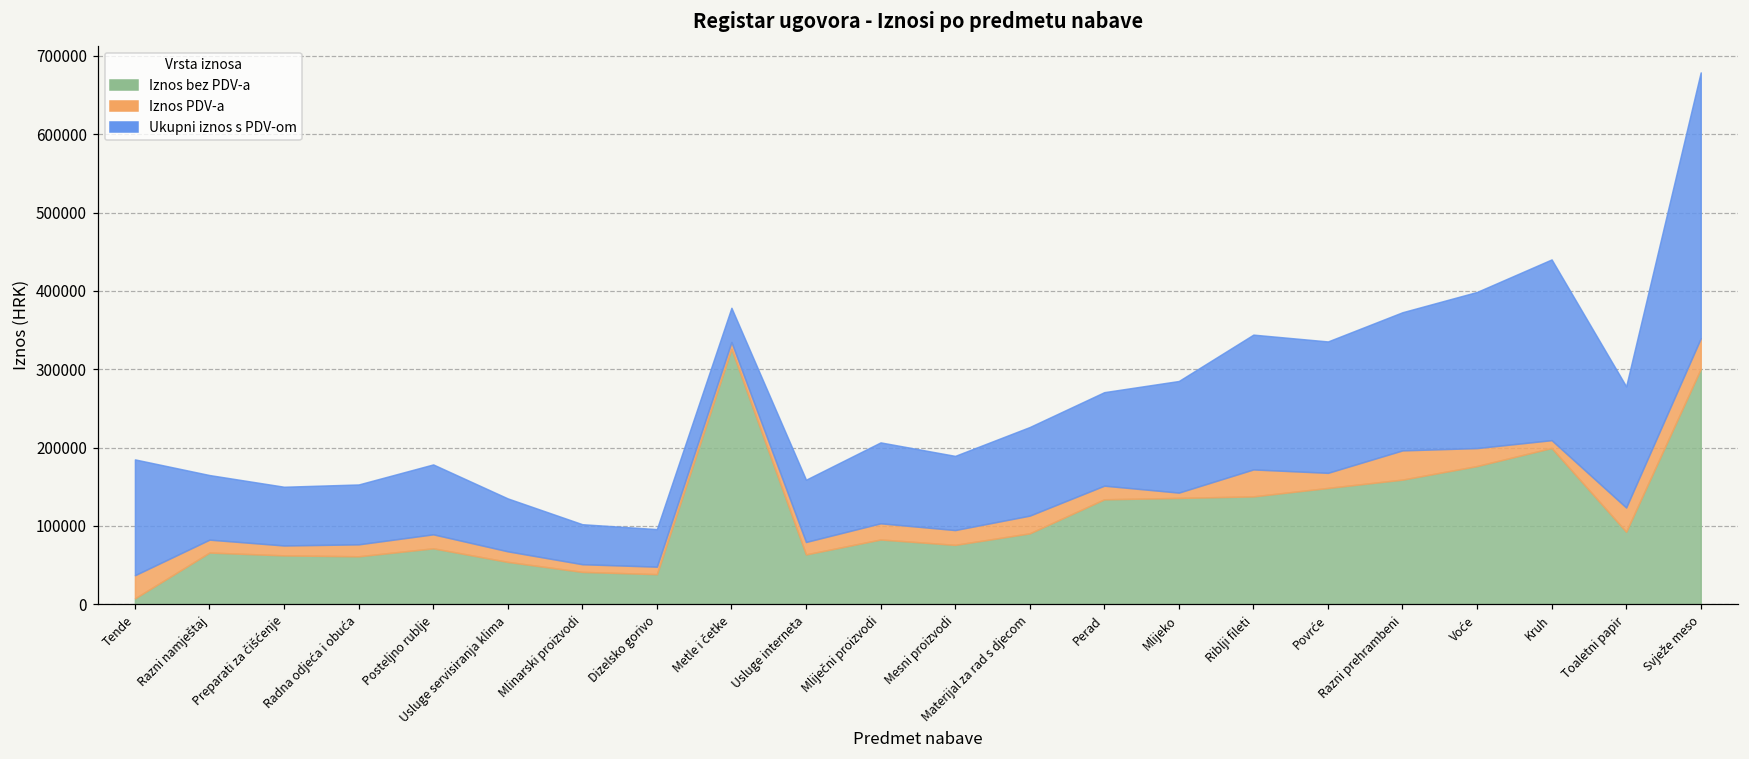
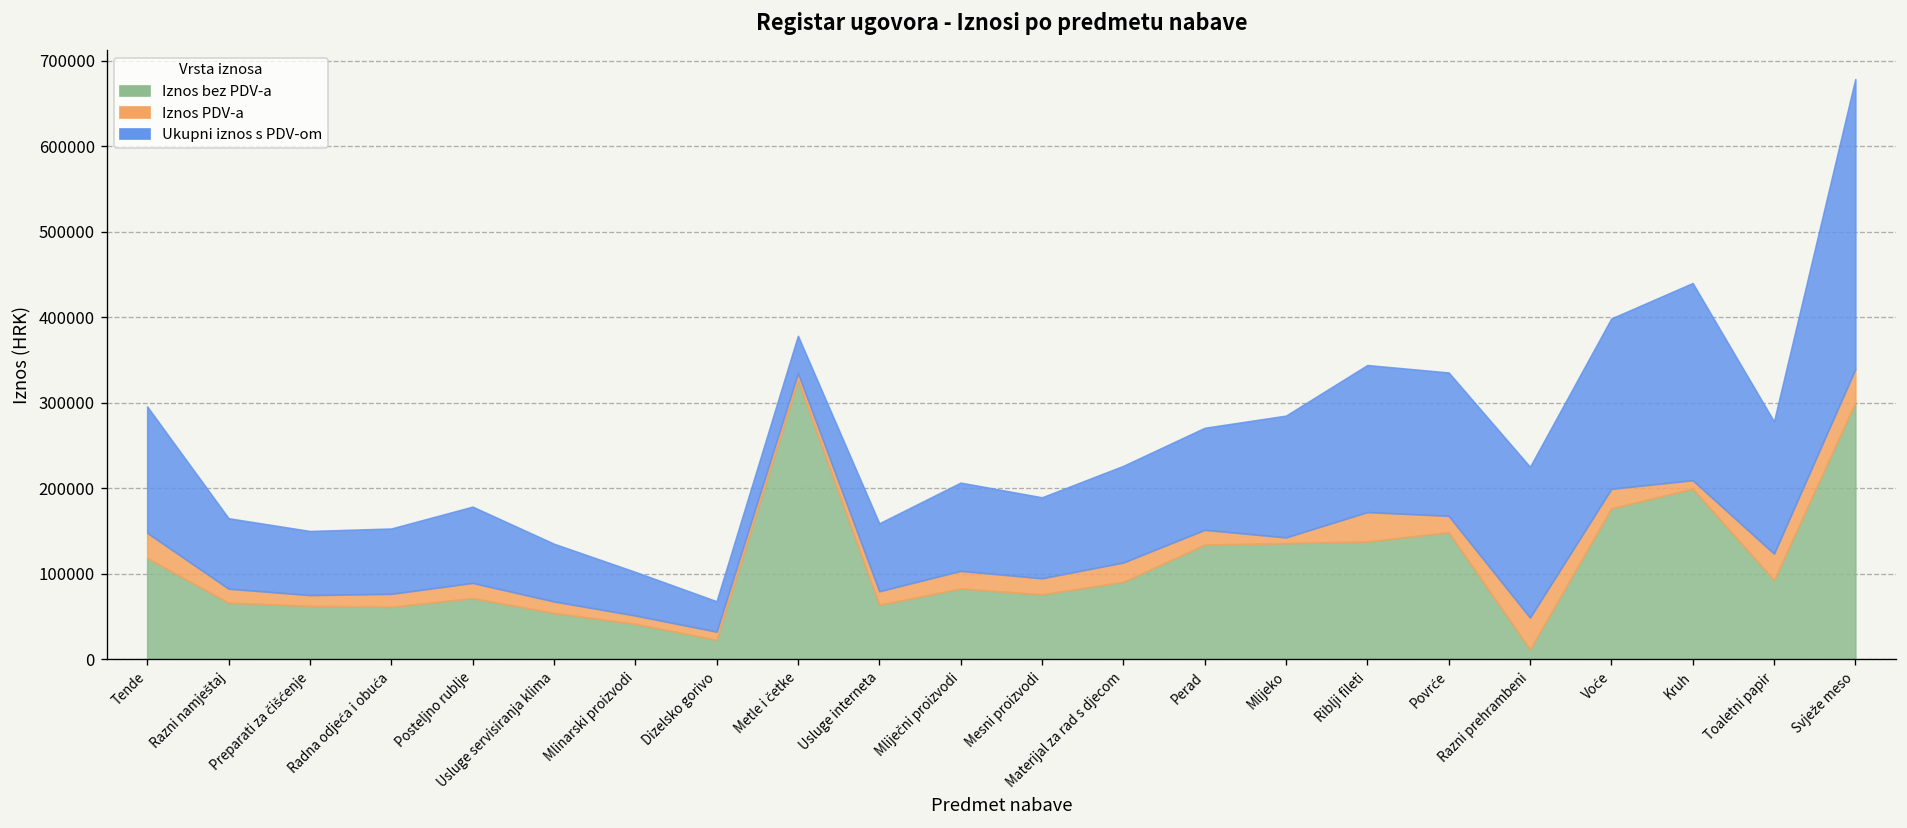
Iznos bez PDV-a, Tende: 10000 -> 120000
Iznos bez PDV-a, Dizelsko gorivo: 40000 -> 20000
Ukupni iznos s PDV-om, Dizelsko gorivo: 50000 -> 40000
Iznos bez PDV-a, Razni prehrambeni: 160000 -> 10000
